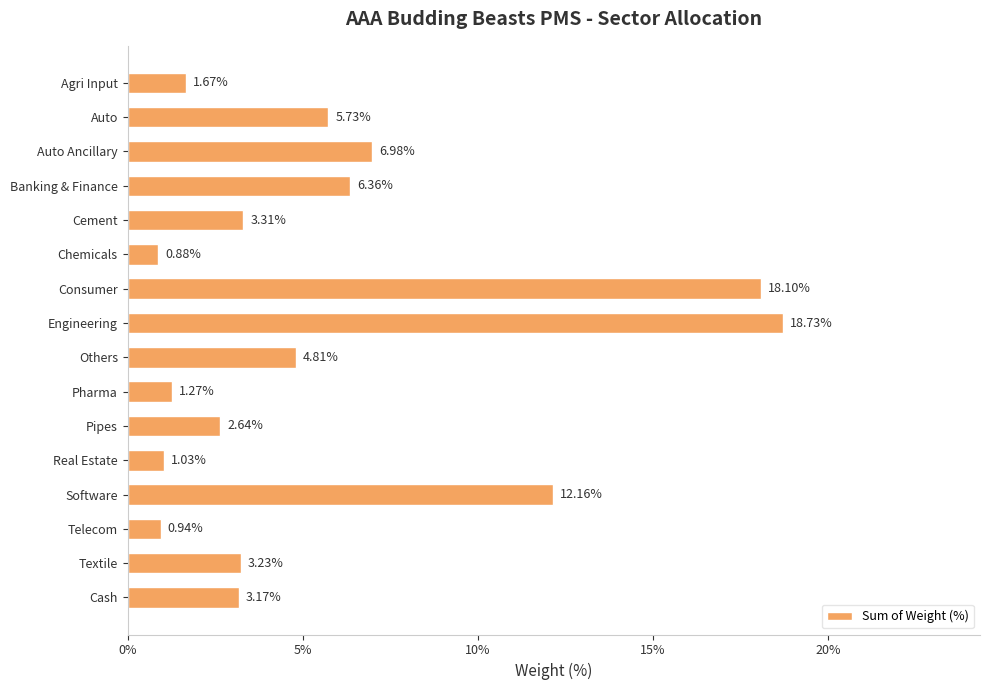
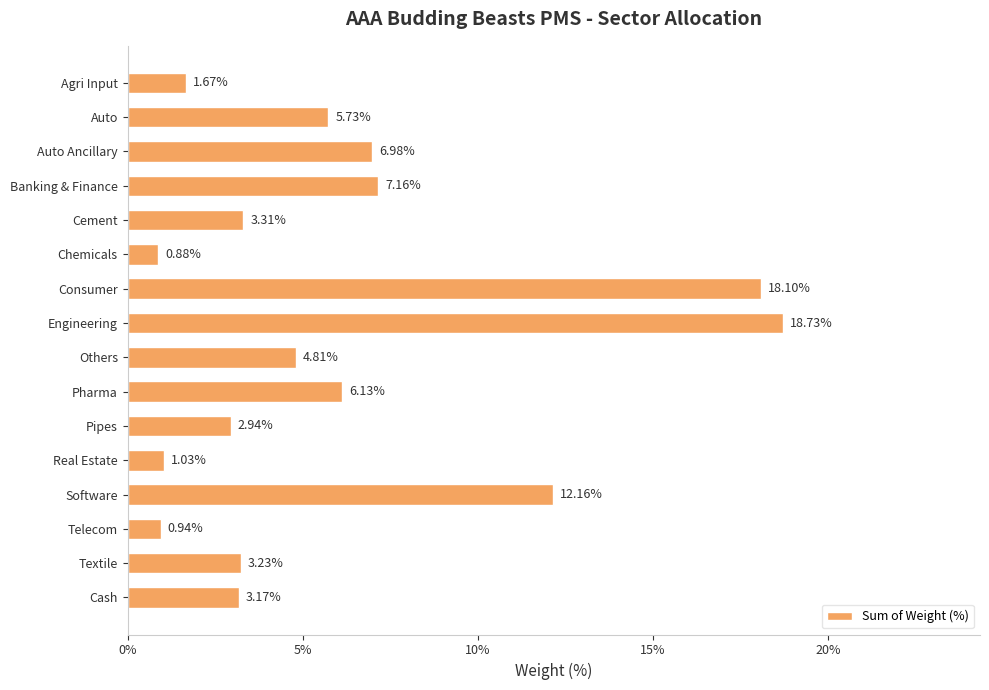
Banking & Finance: 6.36% -> 7.16%
Pharma: 1.27% -> 6.13%
Pipes: 2.64% -> 2.94%
